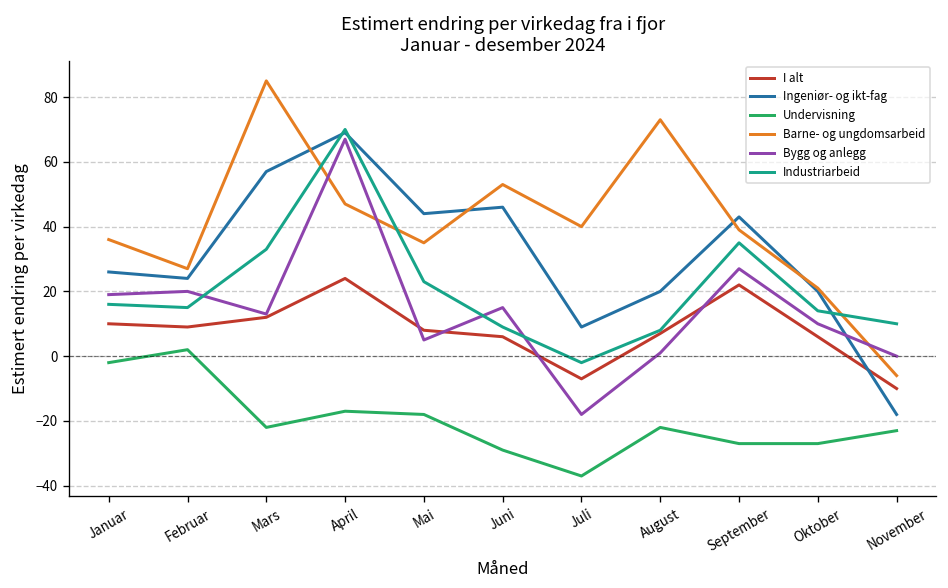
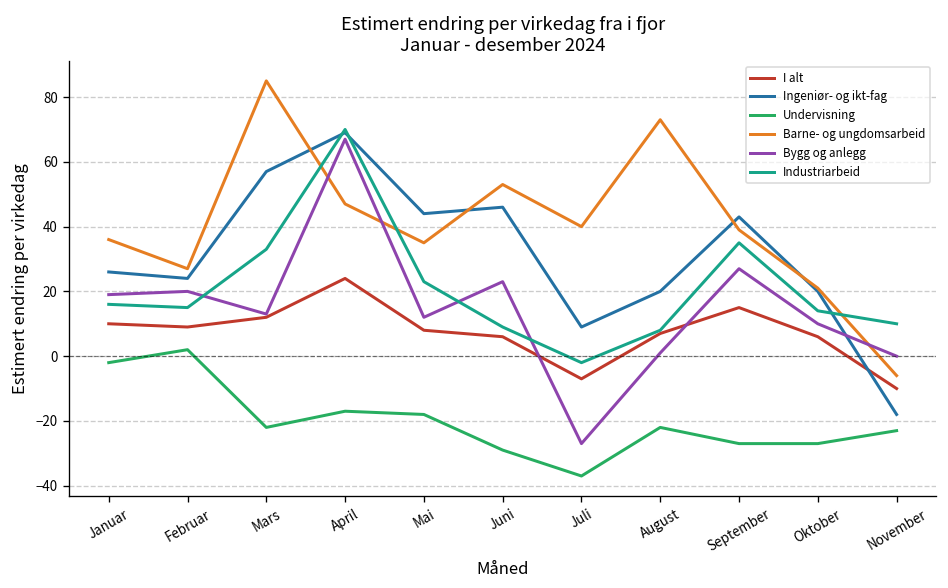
Bygg og anlegg, Mai: 5 -> 12
Bygg og anlegg, Juni: 15 -> 23
Bygg og anlegg, Juli: -18 -> -27
I alt, September: 22 -> 15
